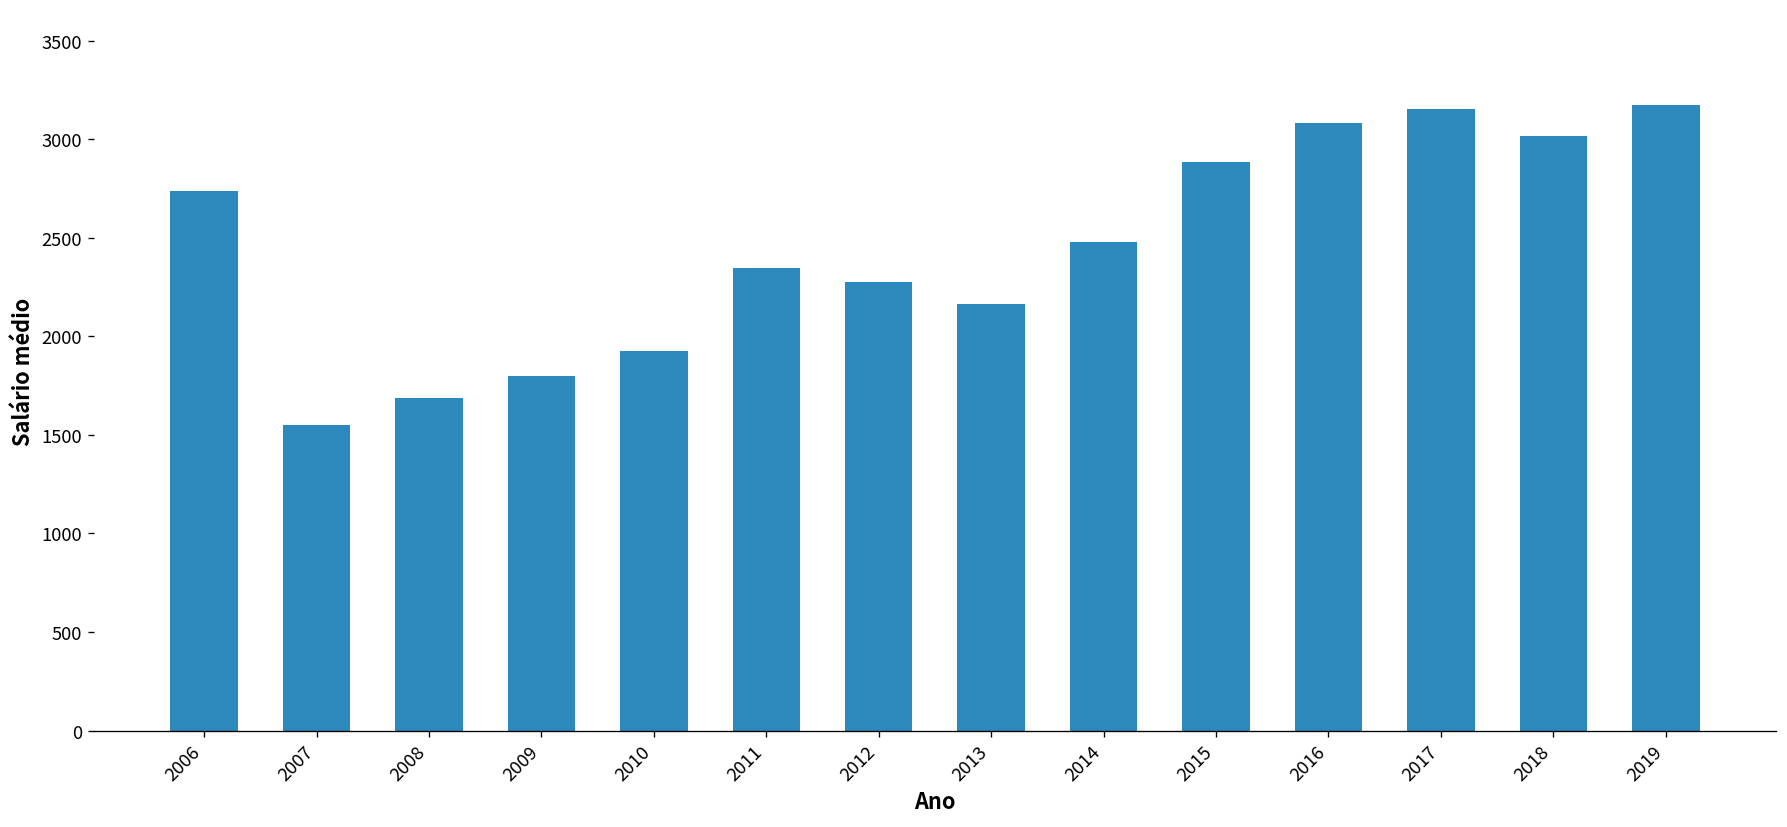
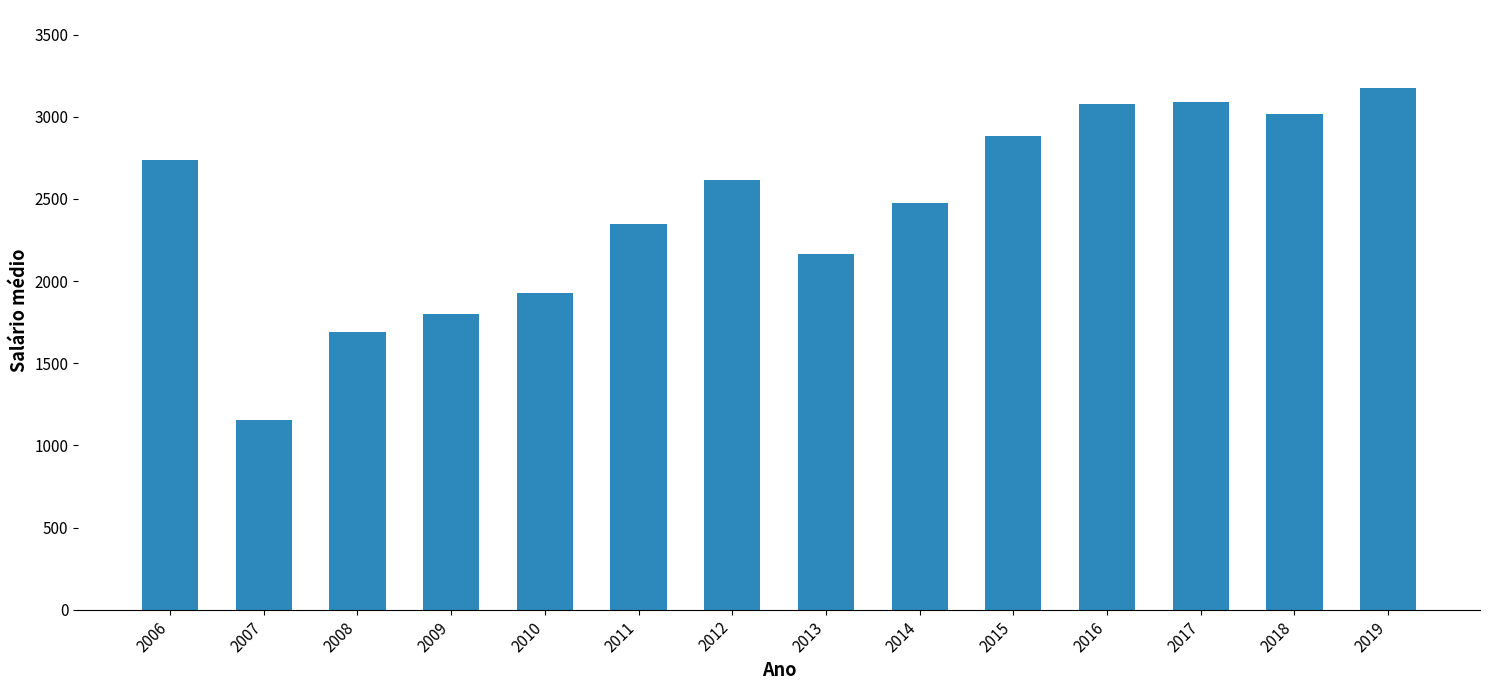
2007: 1550 -> 1150
2012: 2270 -> 2620
2017: 3150 -> 3090
